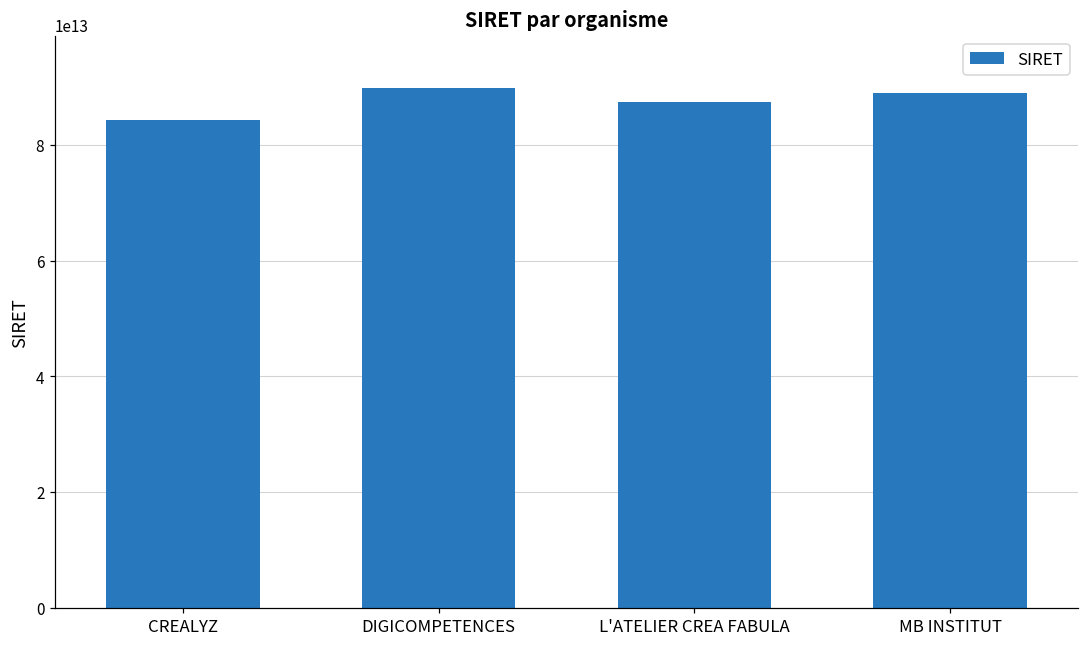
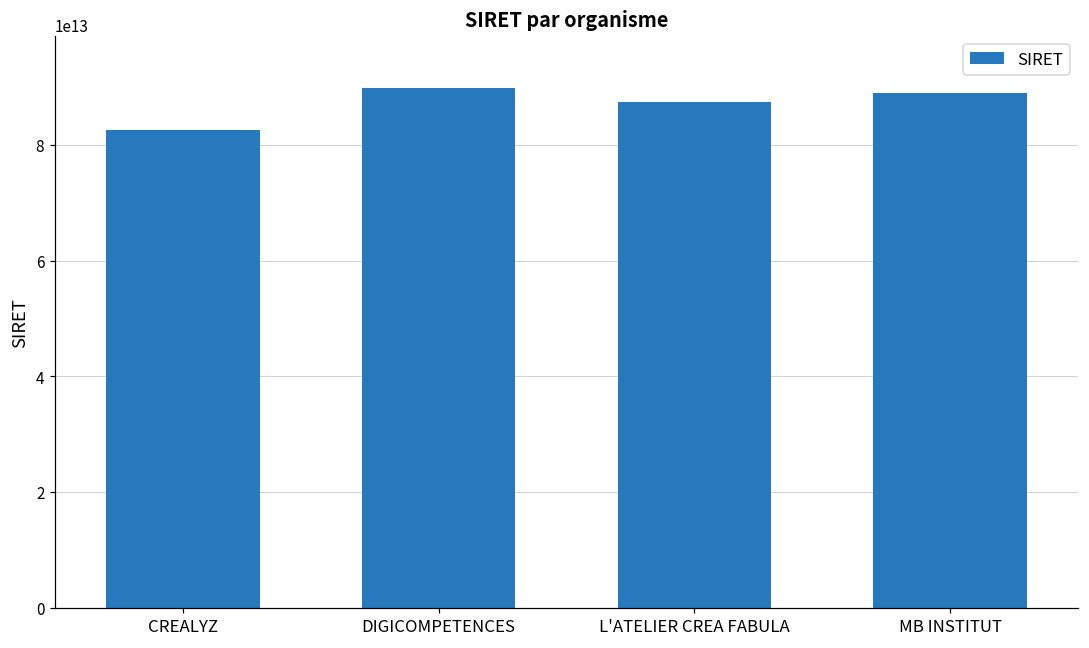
CREALYZ: 84000000000000 -> 83000000000000
